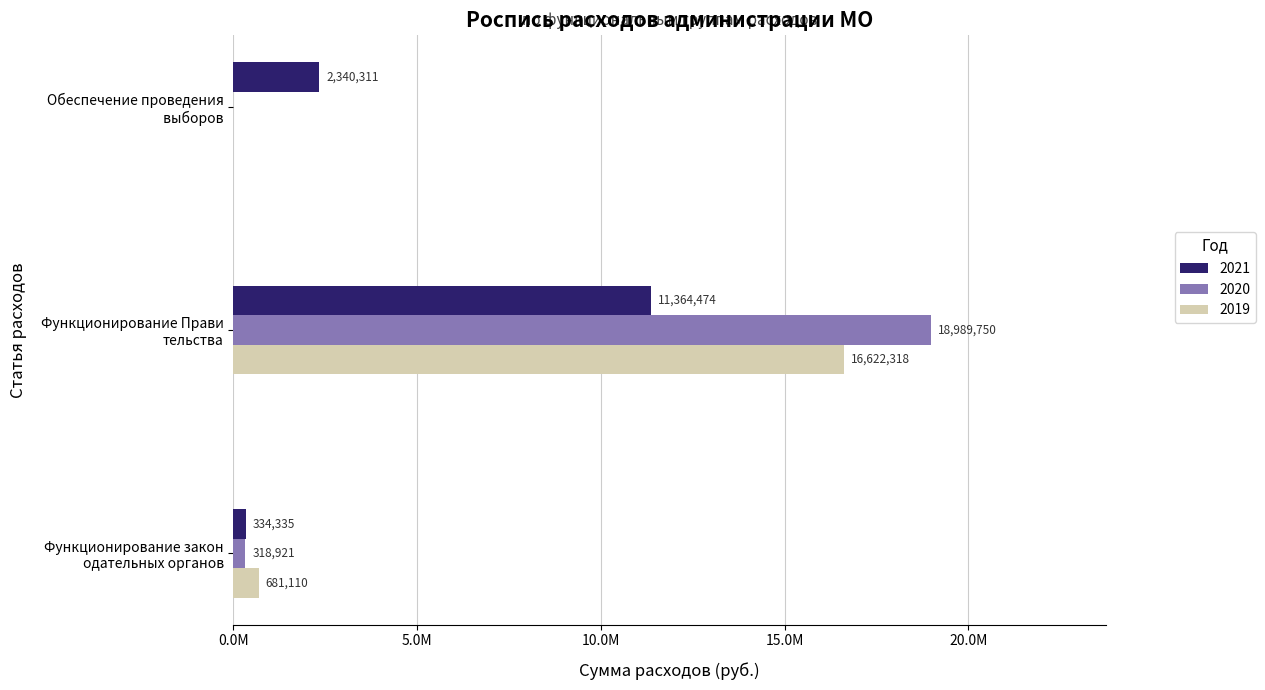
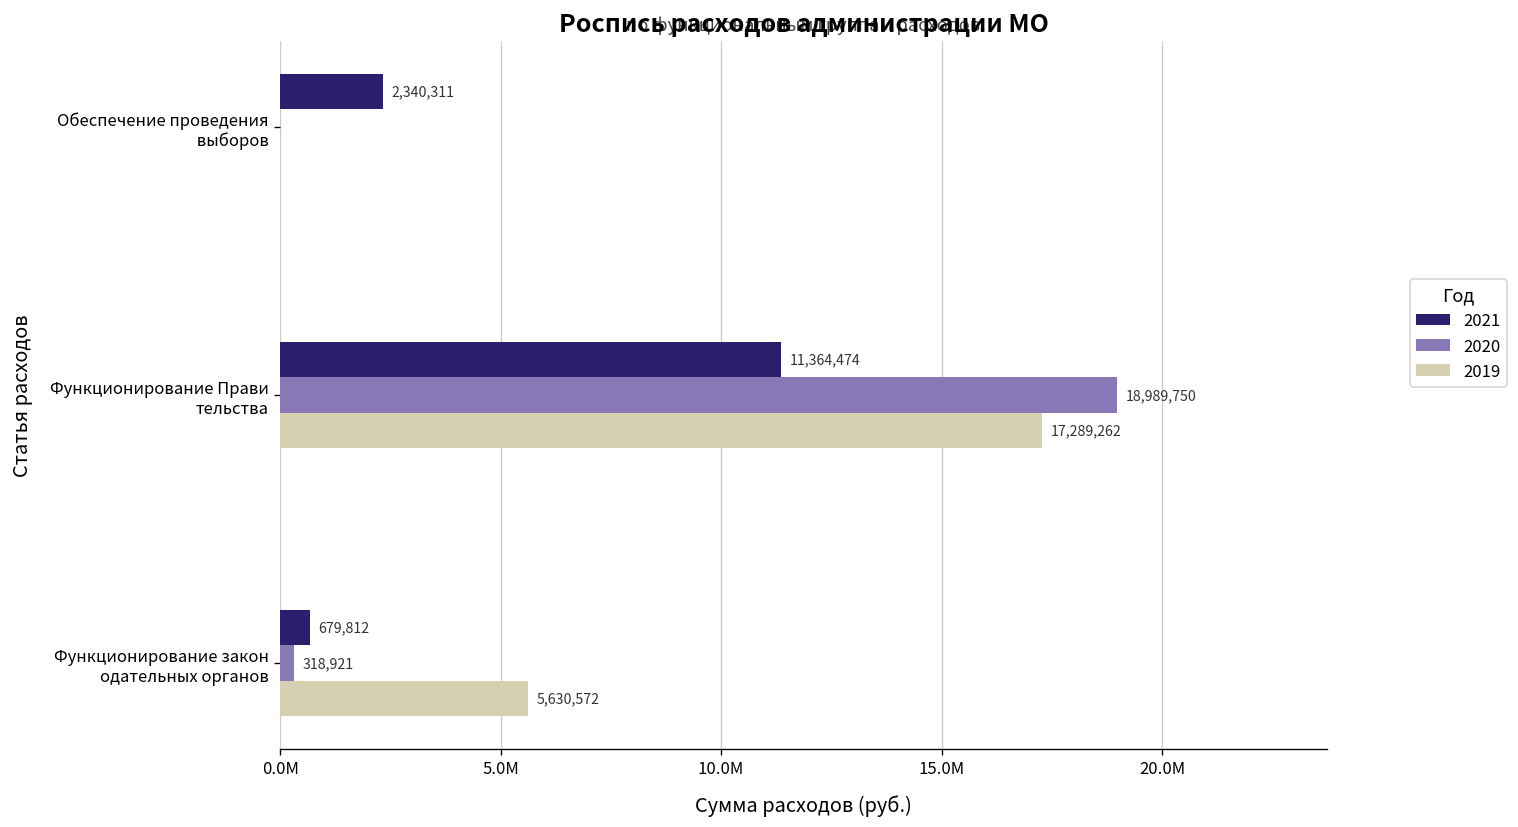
2019, Функционирование Прави тельства: 16,622,318 -> 17,289,262
2021, Функционирование закон одательных органов: 334,335 -> 679,812
2019, Функционирование закон одательных органов: 681,110 -> 5,630,572
